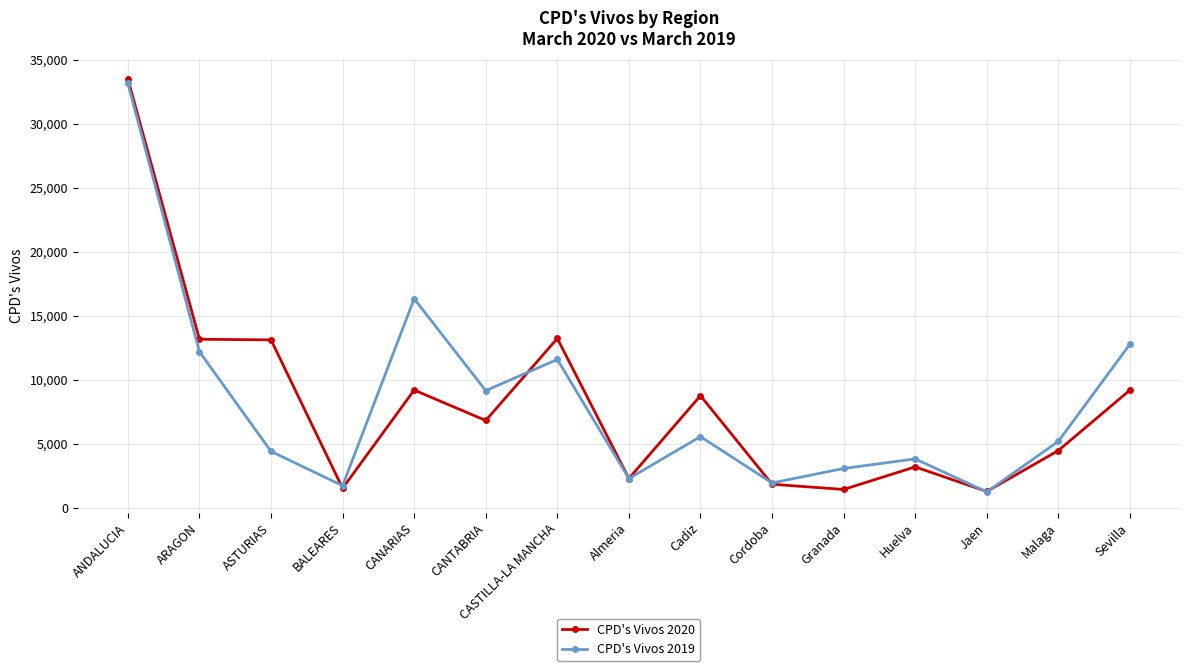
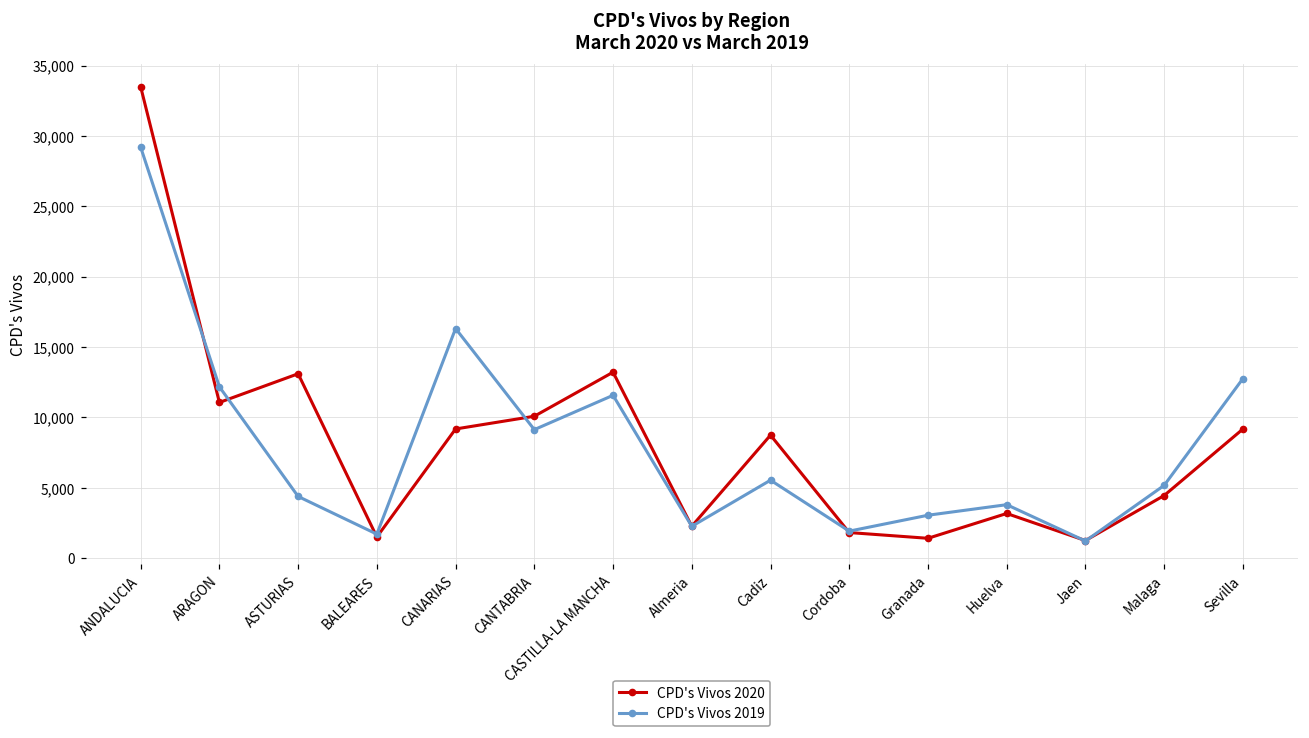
CPD's Vivos 2019, ANDALUCIA: 33,100 -> 29,200
CPD's Vivos 2020, ARAGON: 13,200 -> 11,100
CPD's Vivos 2020, CANTABRIA: 6,800 -> 10,100
